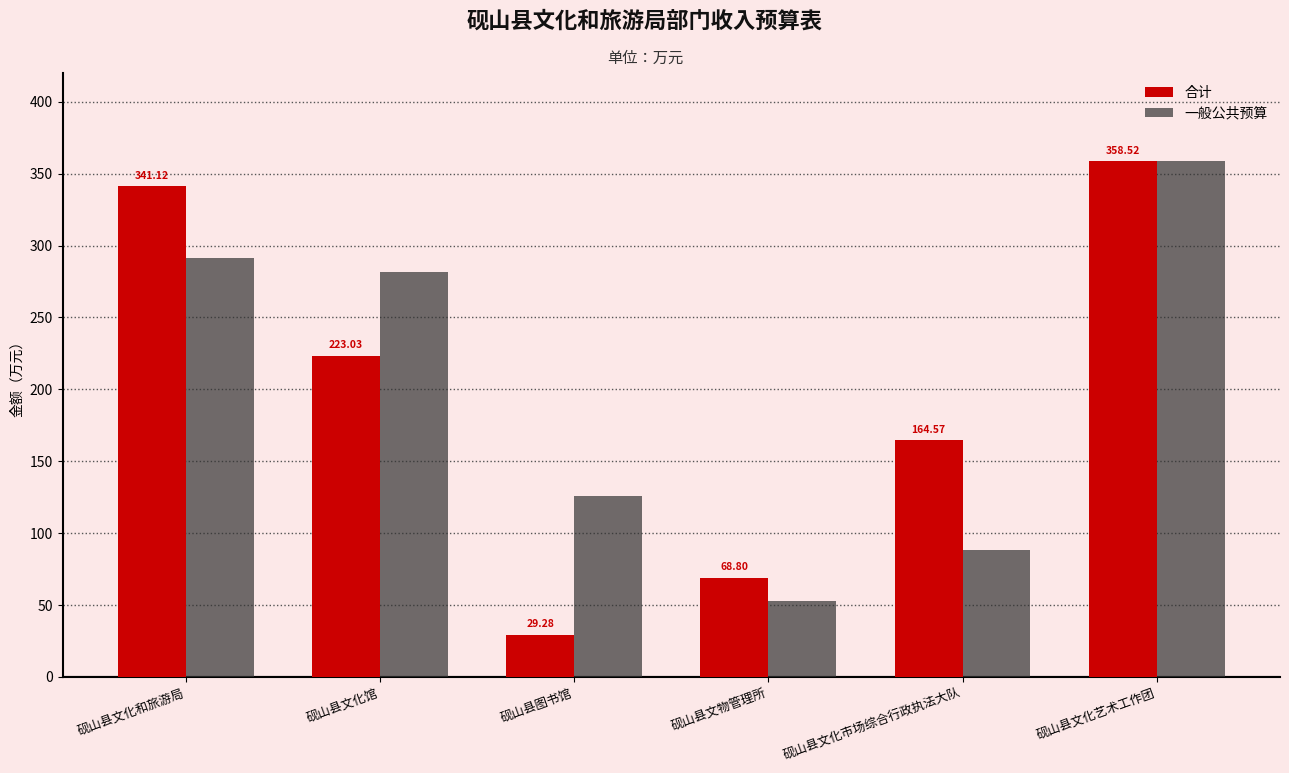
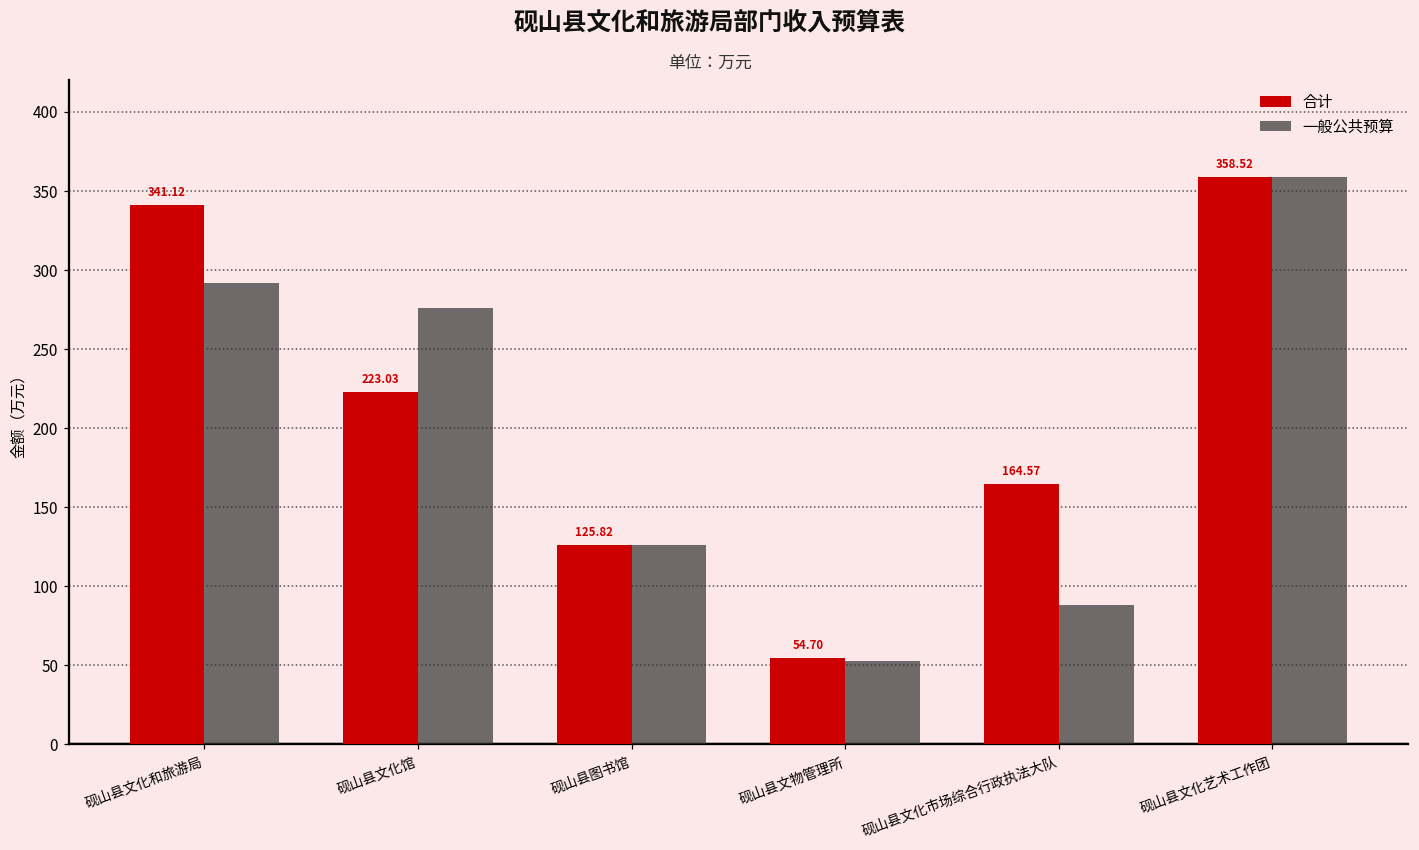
一般公共预算, 砚山县文化馆: 282 -> 276
合计, 砚山县图书馆: 29.28 -> 125.82
合计, 砚山县文物管理所: 68.80 -> 54.70
